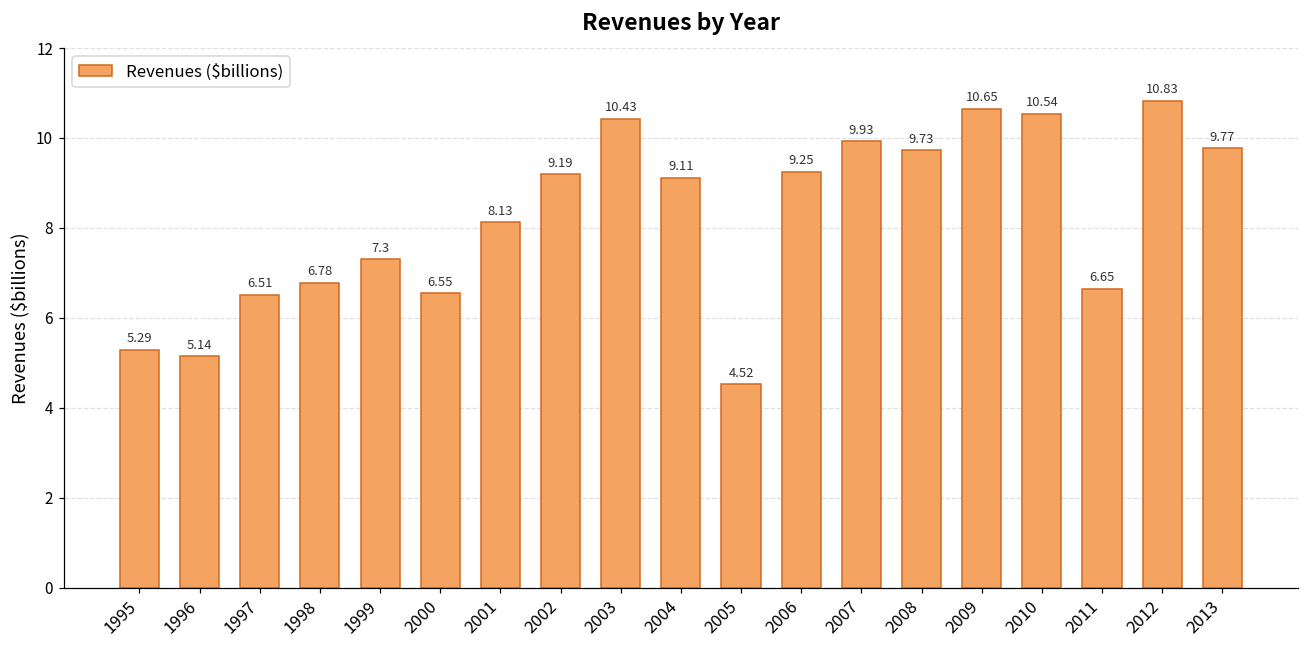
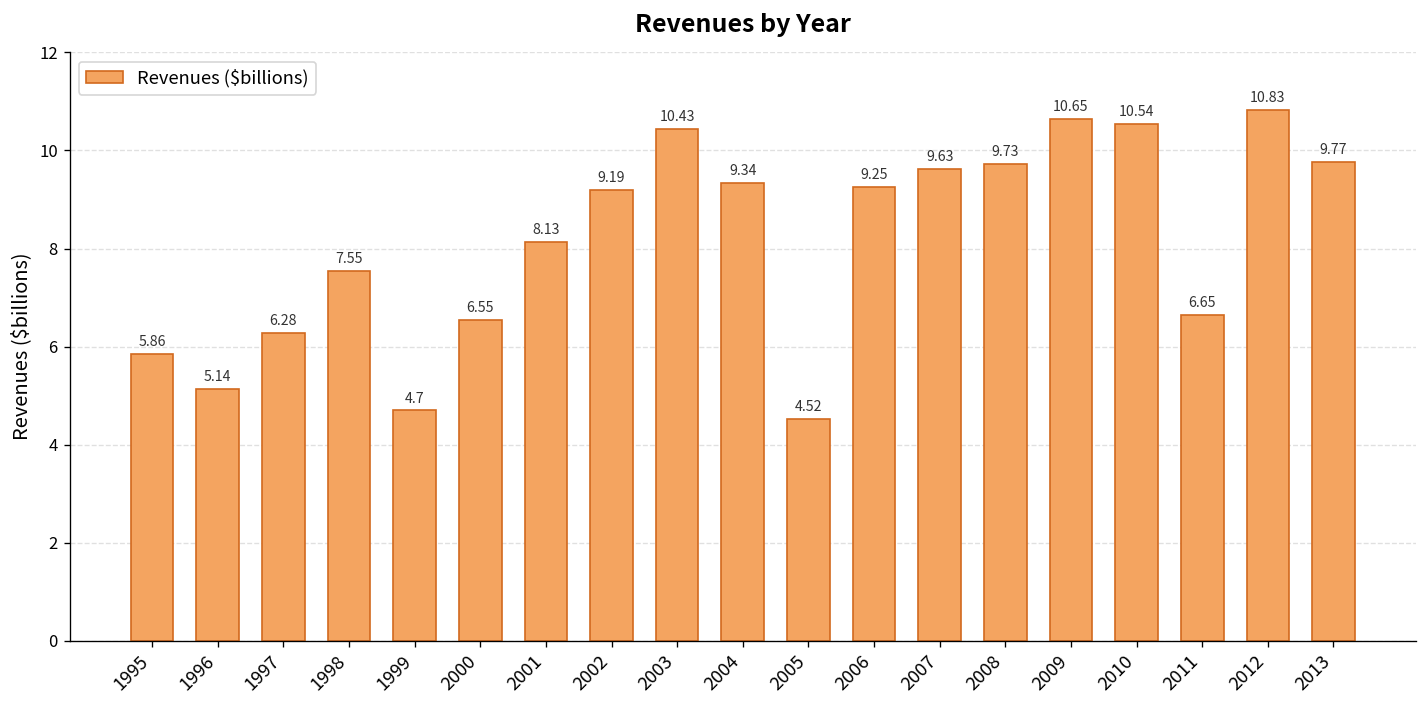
1995: 5.29 -> 5.86
1997: 6.51 -> 6.28
1998: 6.78 -> 7.55
1999: 7.3 -> 4.7
2004: 9.11 -> 9.34
2007: 9.93 -> 9.63
